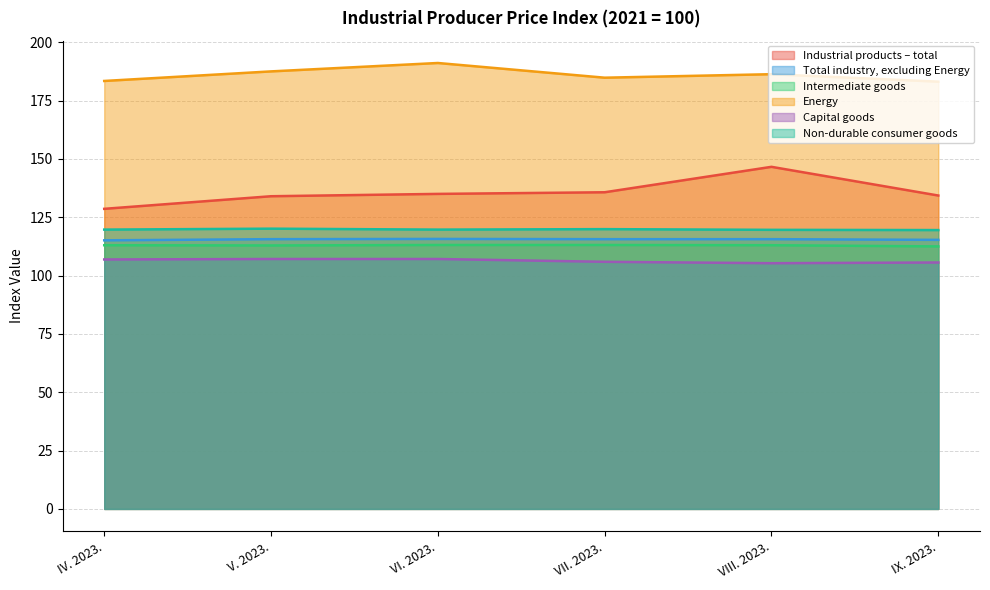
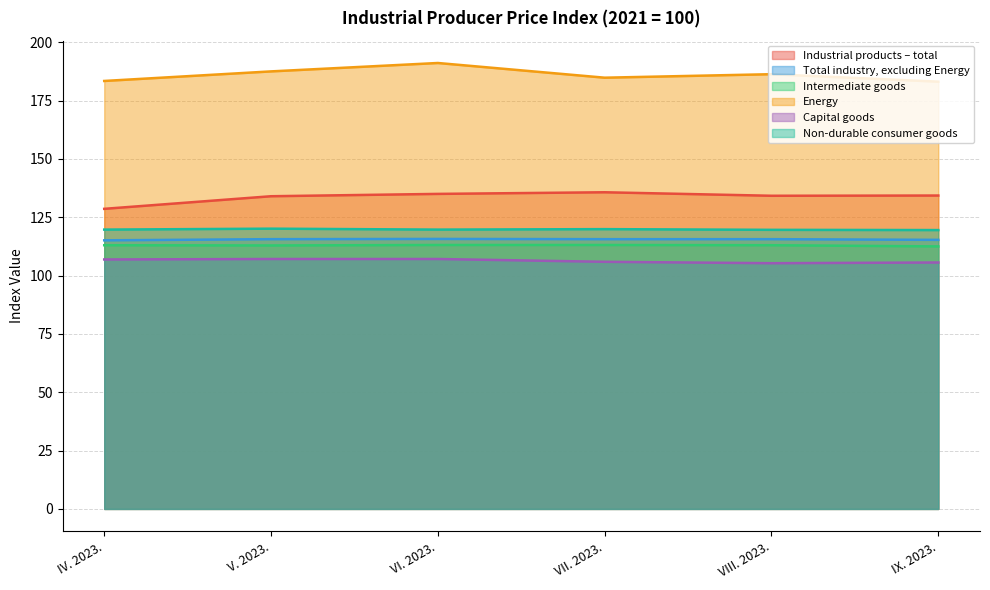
Industrial products – total, VIII. 2023.: 147 -> 134
